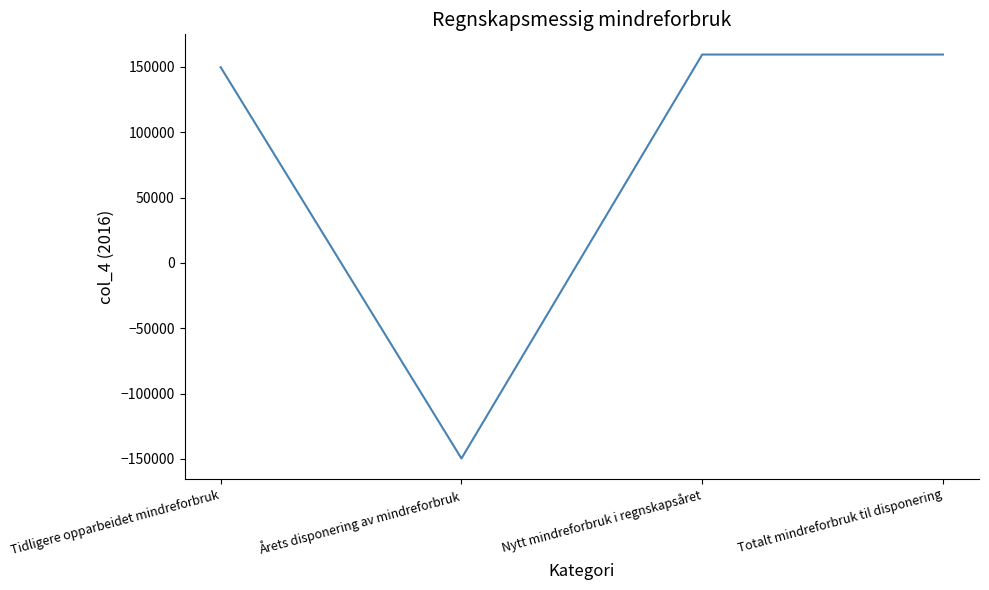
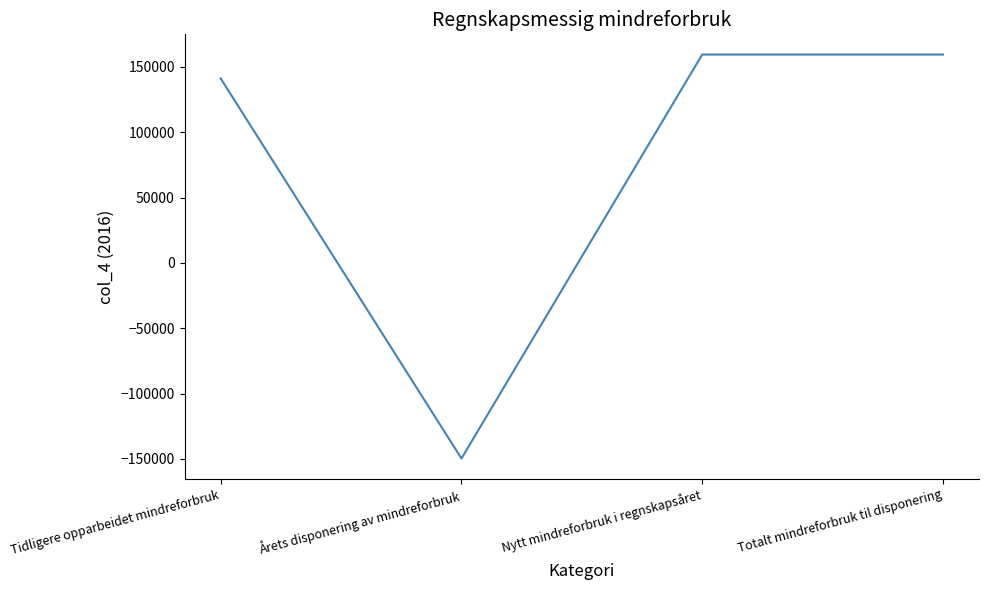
Tidligere opparbeidet mindreforbruk: 150000 -> 141000
